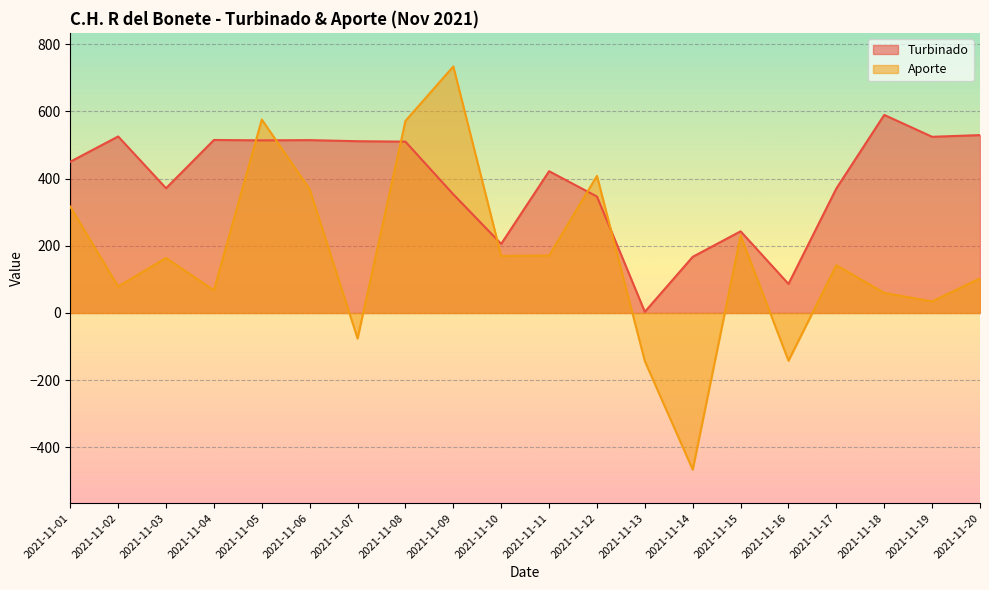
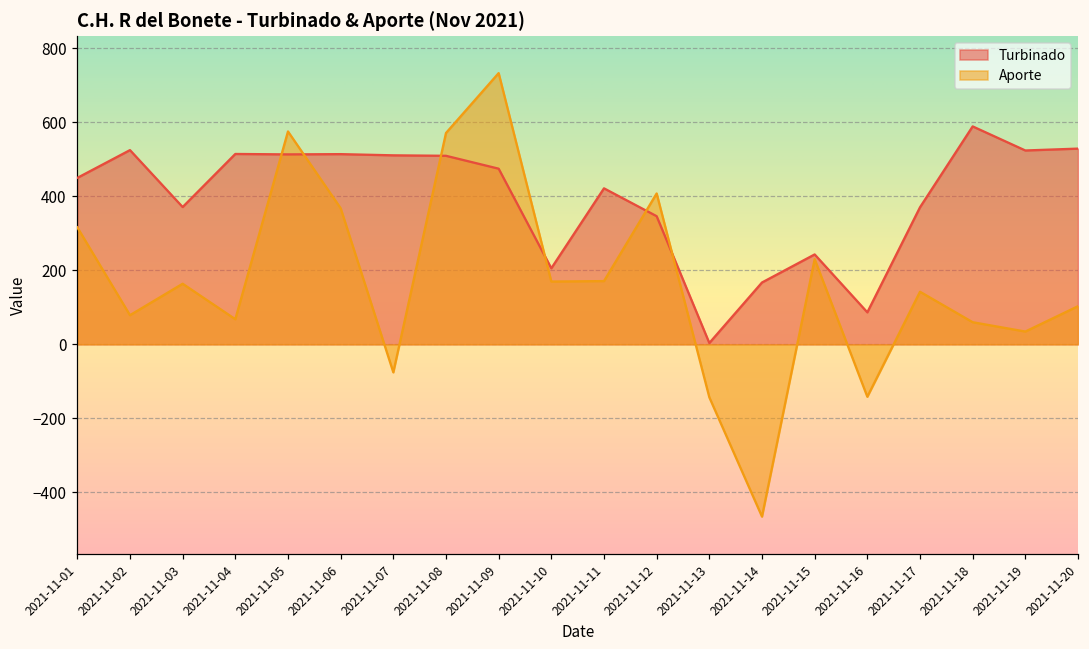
Turbinado, 2021-11-09: 350 -> 470
